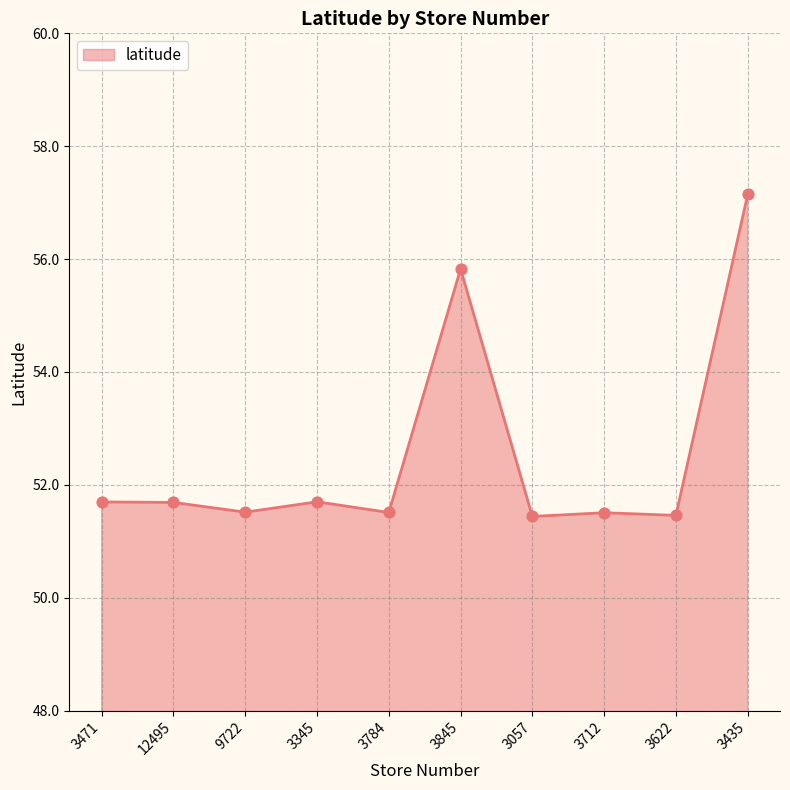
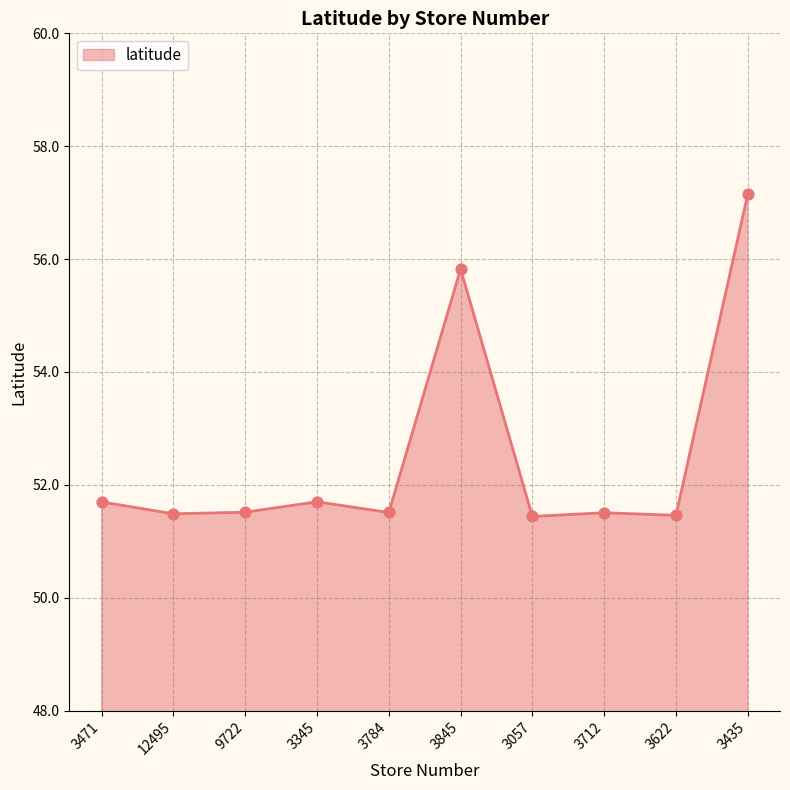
12495: 51.7 -> 51.5
